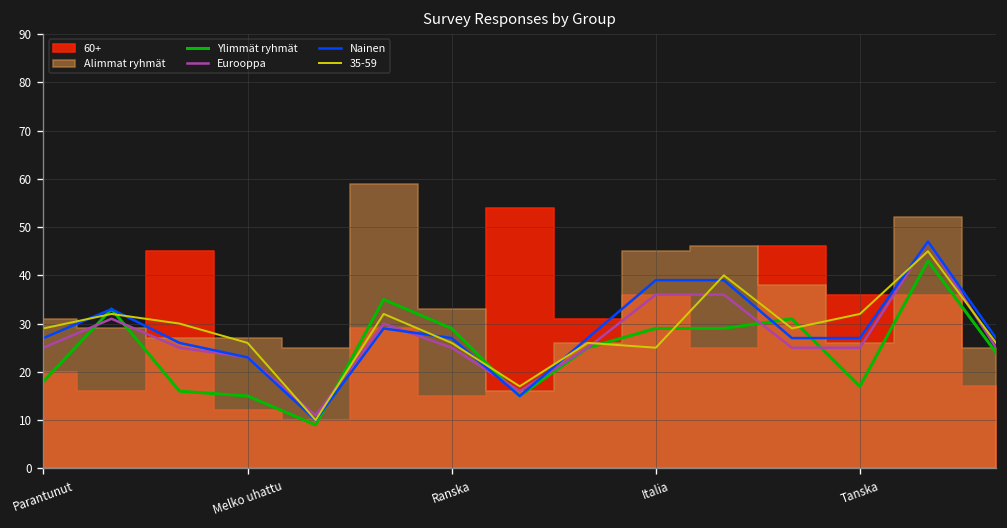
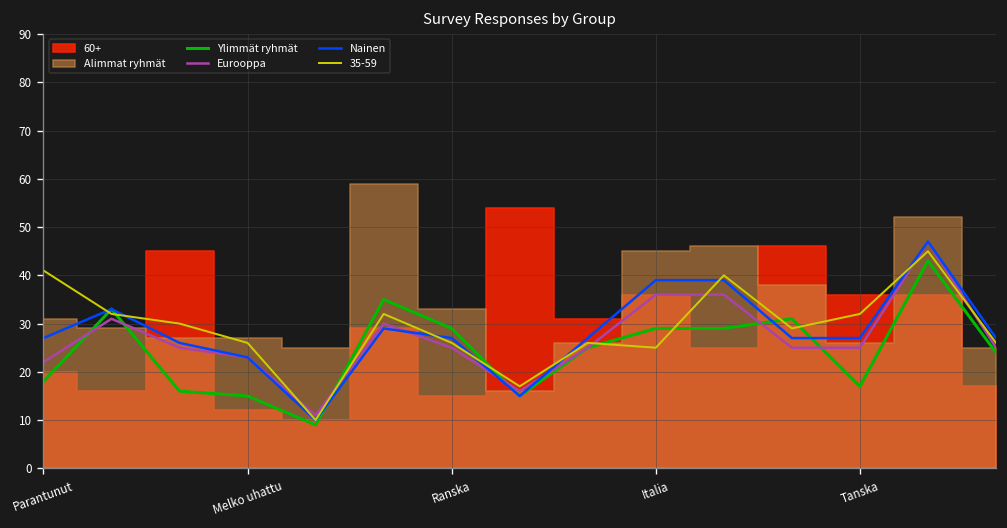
Eurooppa, Parantunut: 25 -> 22
35-59, Parantunut: 29 -> 41
